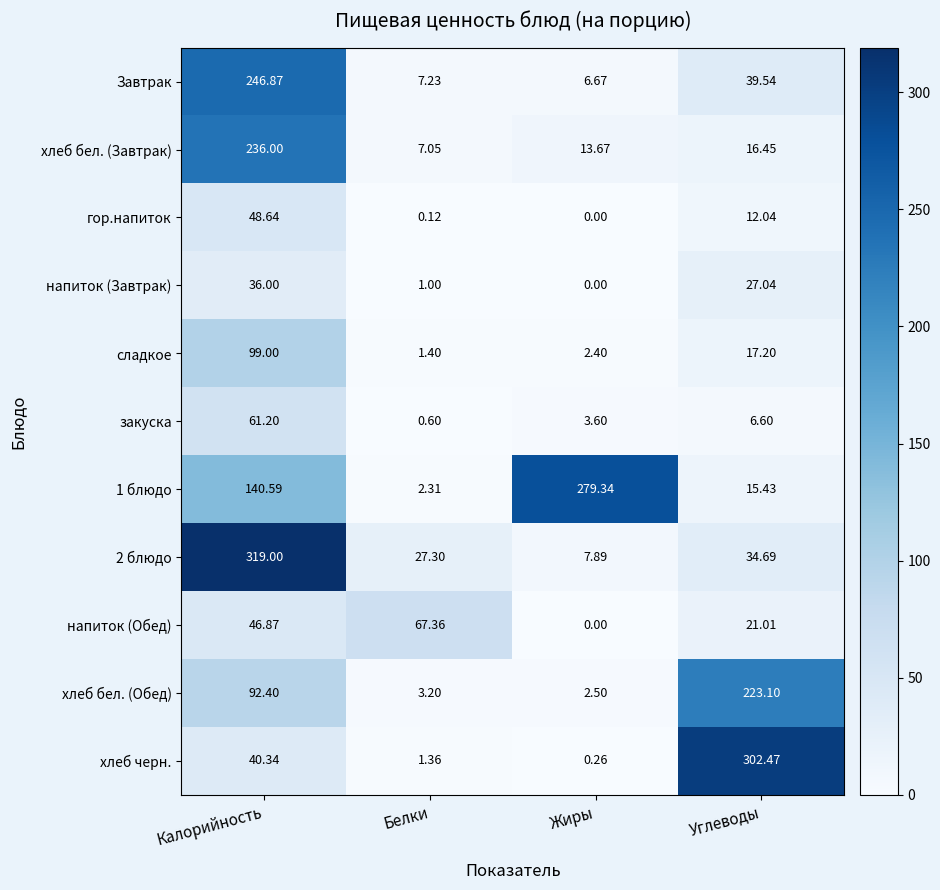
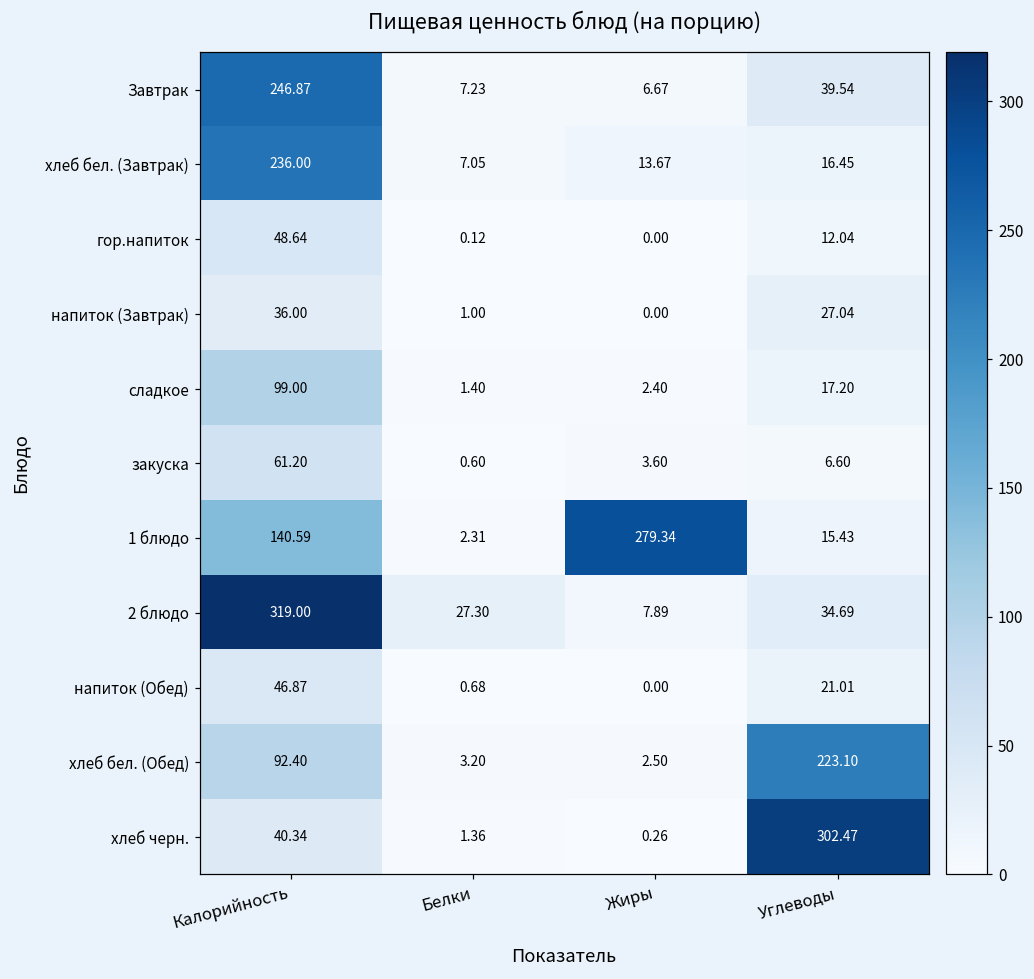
напиток (Обед), Белки: 67.36 -> 0.68
